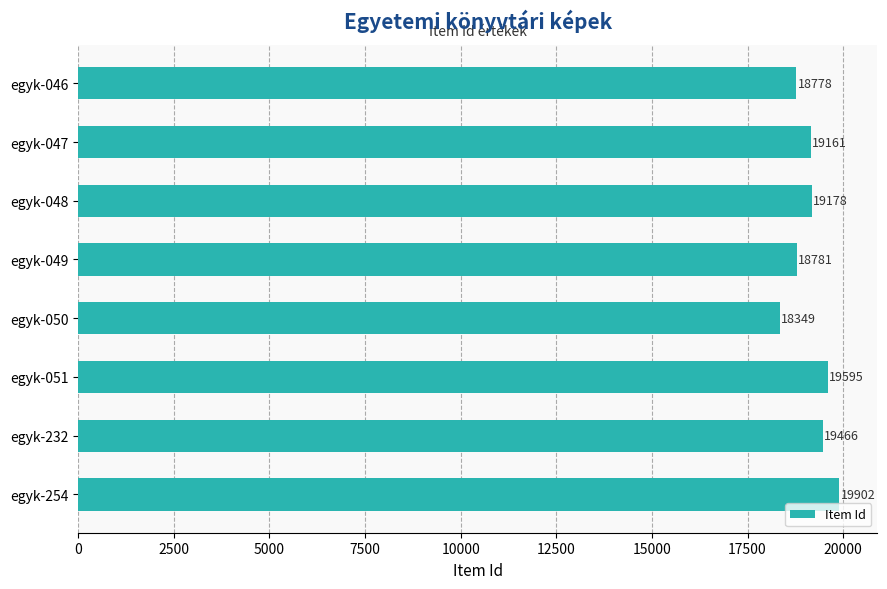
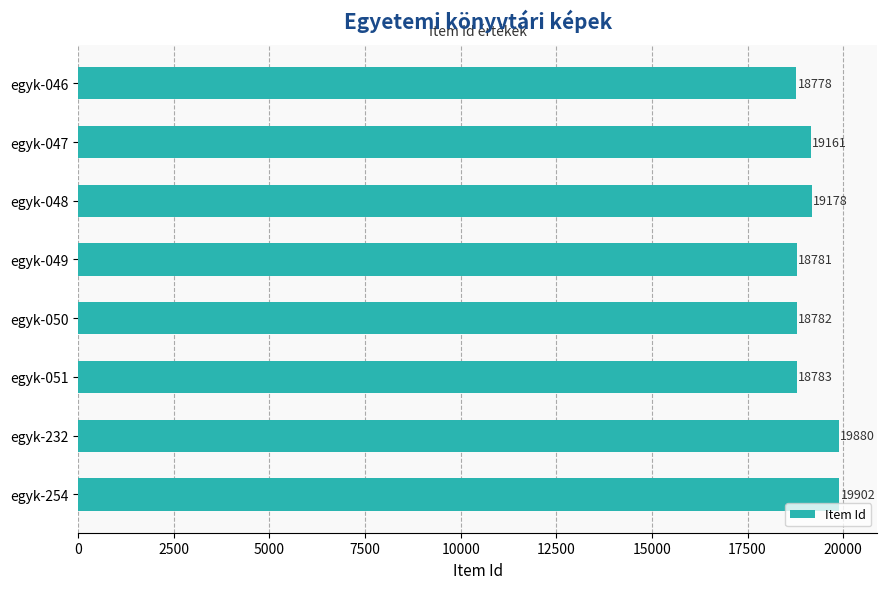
egyk-050: 18349 -> 18782
egyk-051: 19595 -> 18783
egyk-232: 19466 -> 19880
